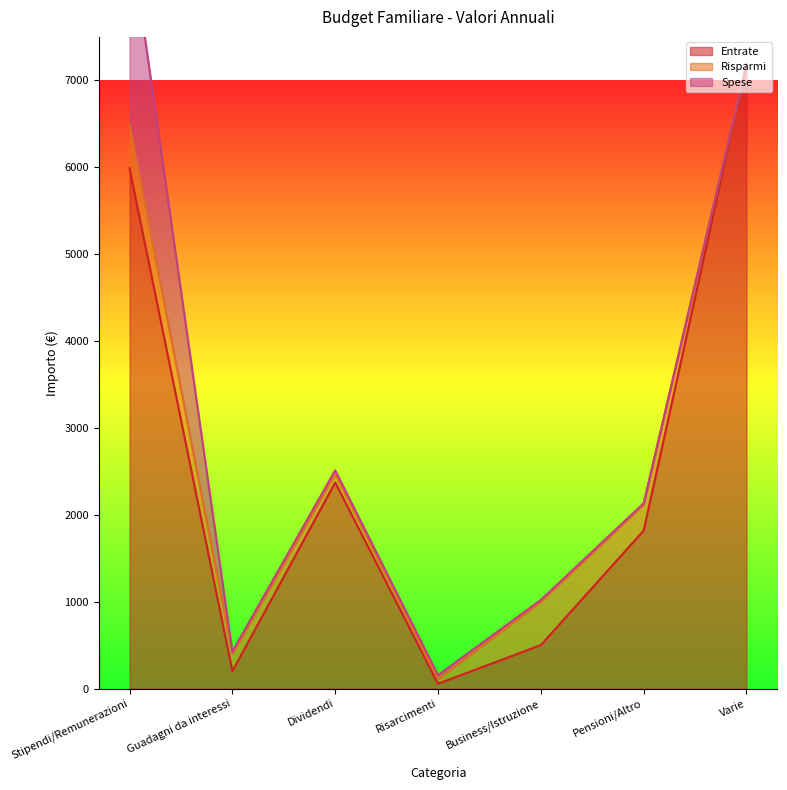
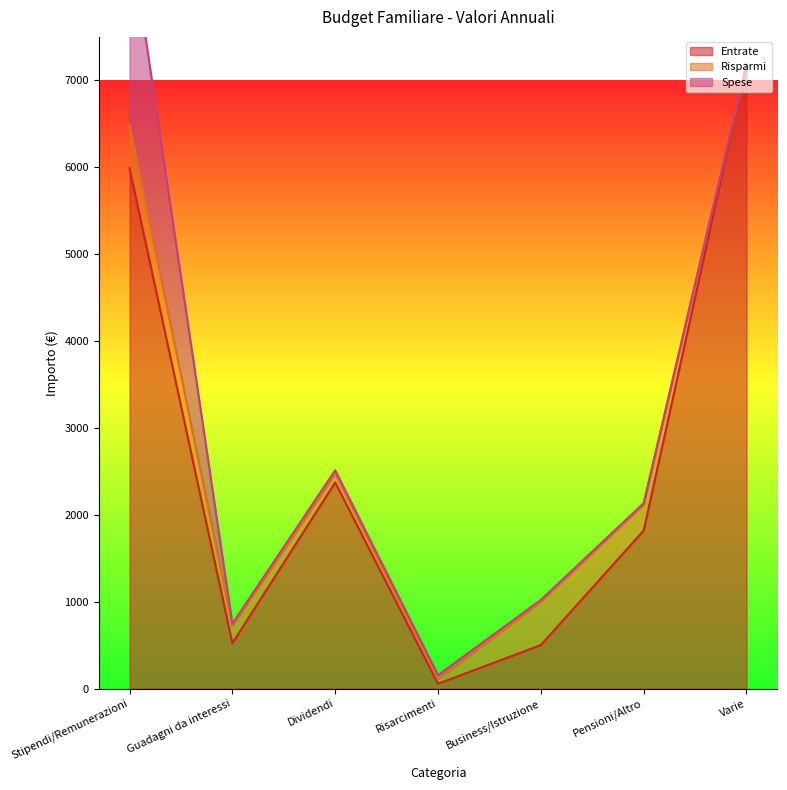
Entrate, Guadagni da interessi: 200 -> 500
